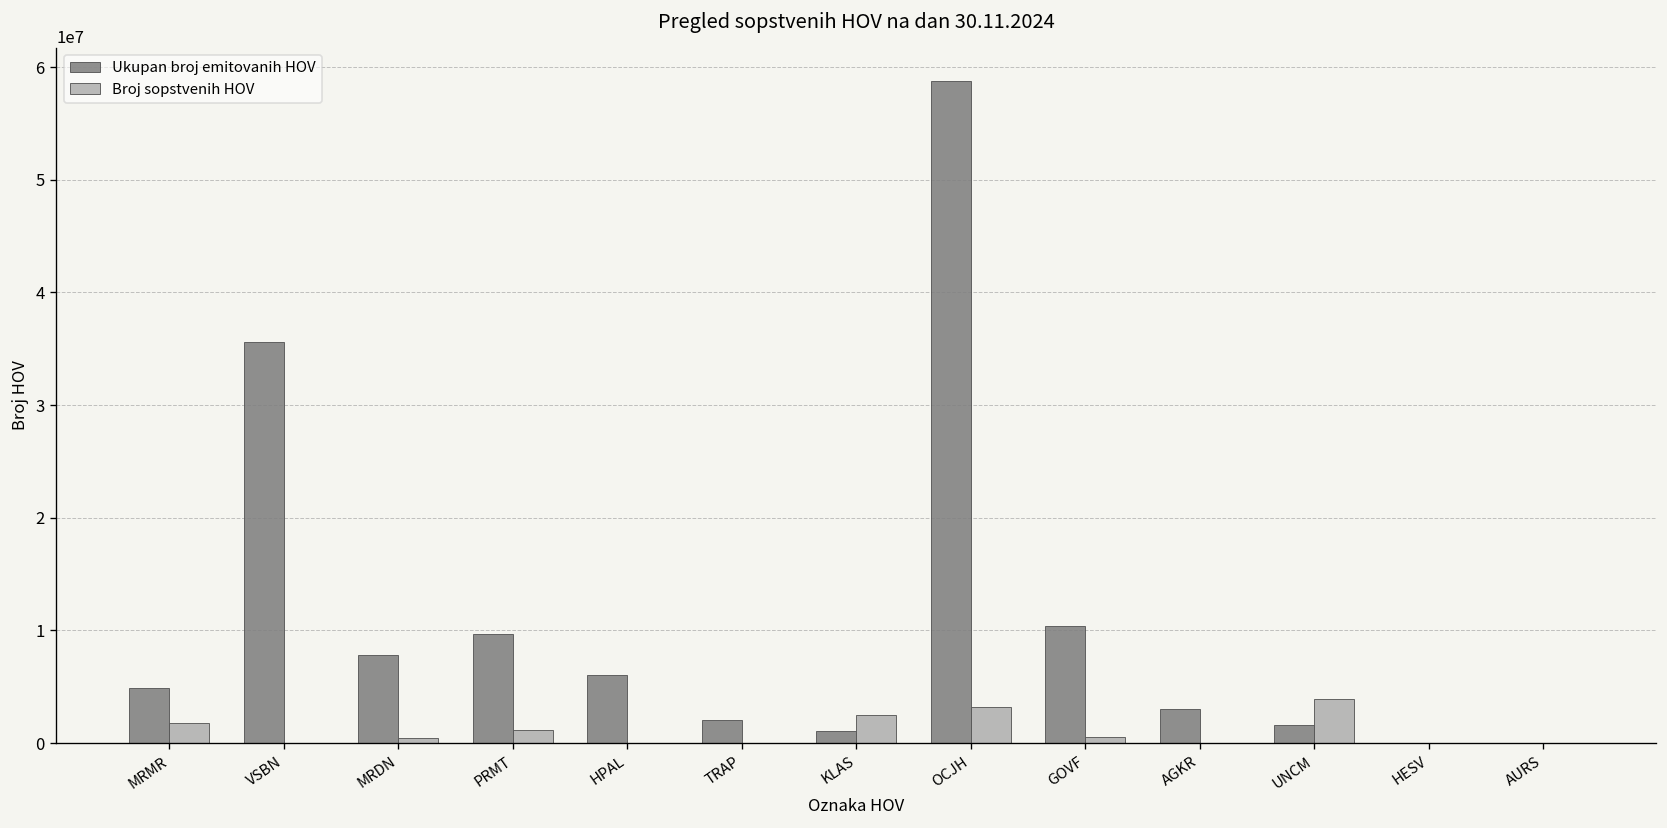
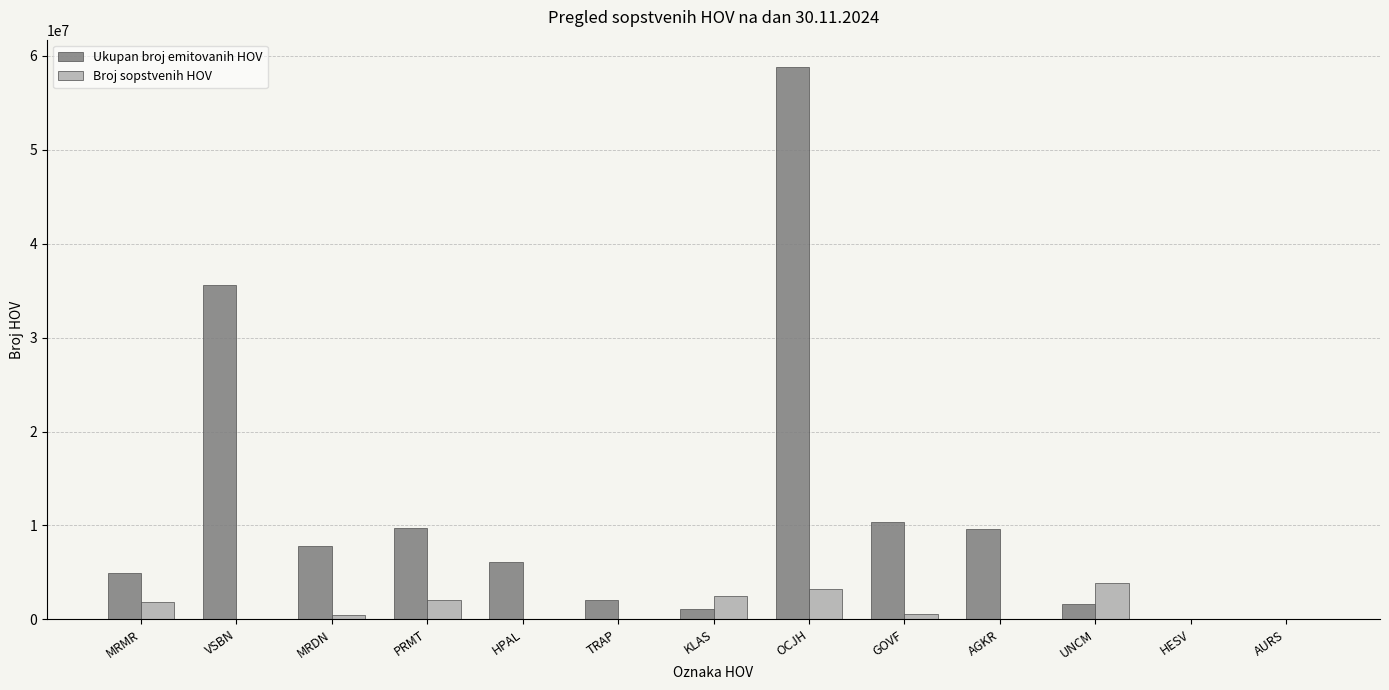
Broj sopstvenih HOV, PRMT: 1000000 -> 2000000
Ukupan broj emitovanih HOV, AGKR: 3000000 -> 10000000
